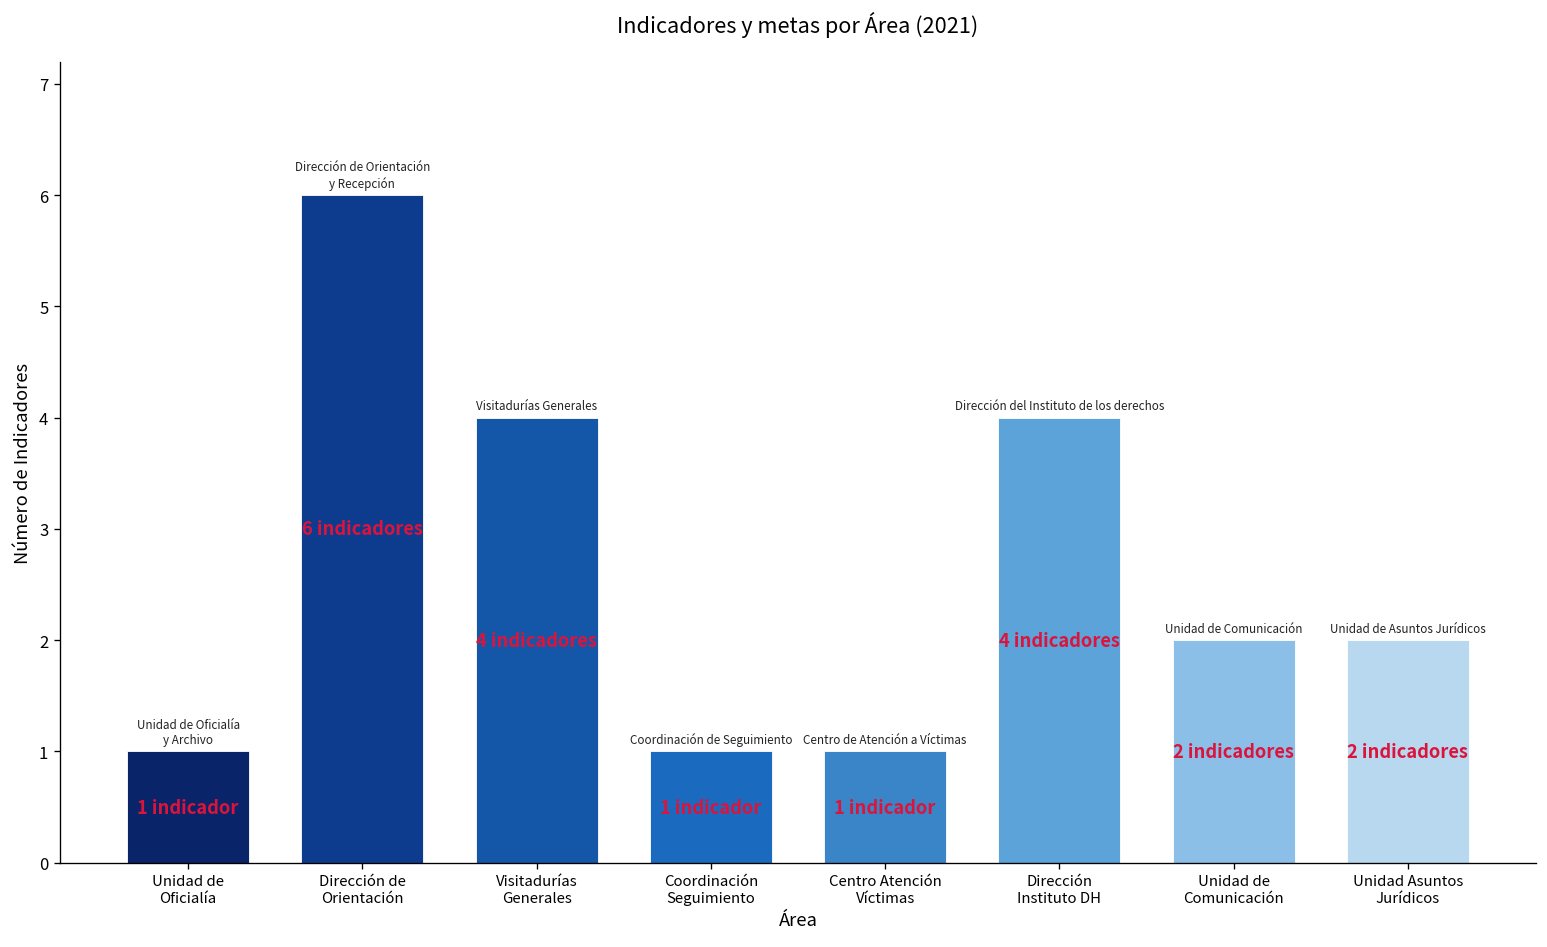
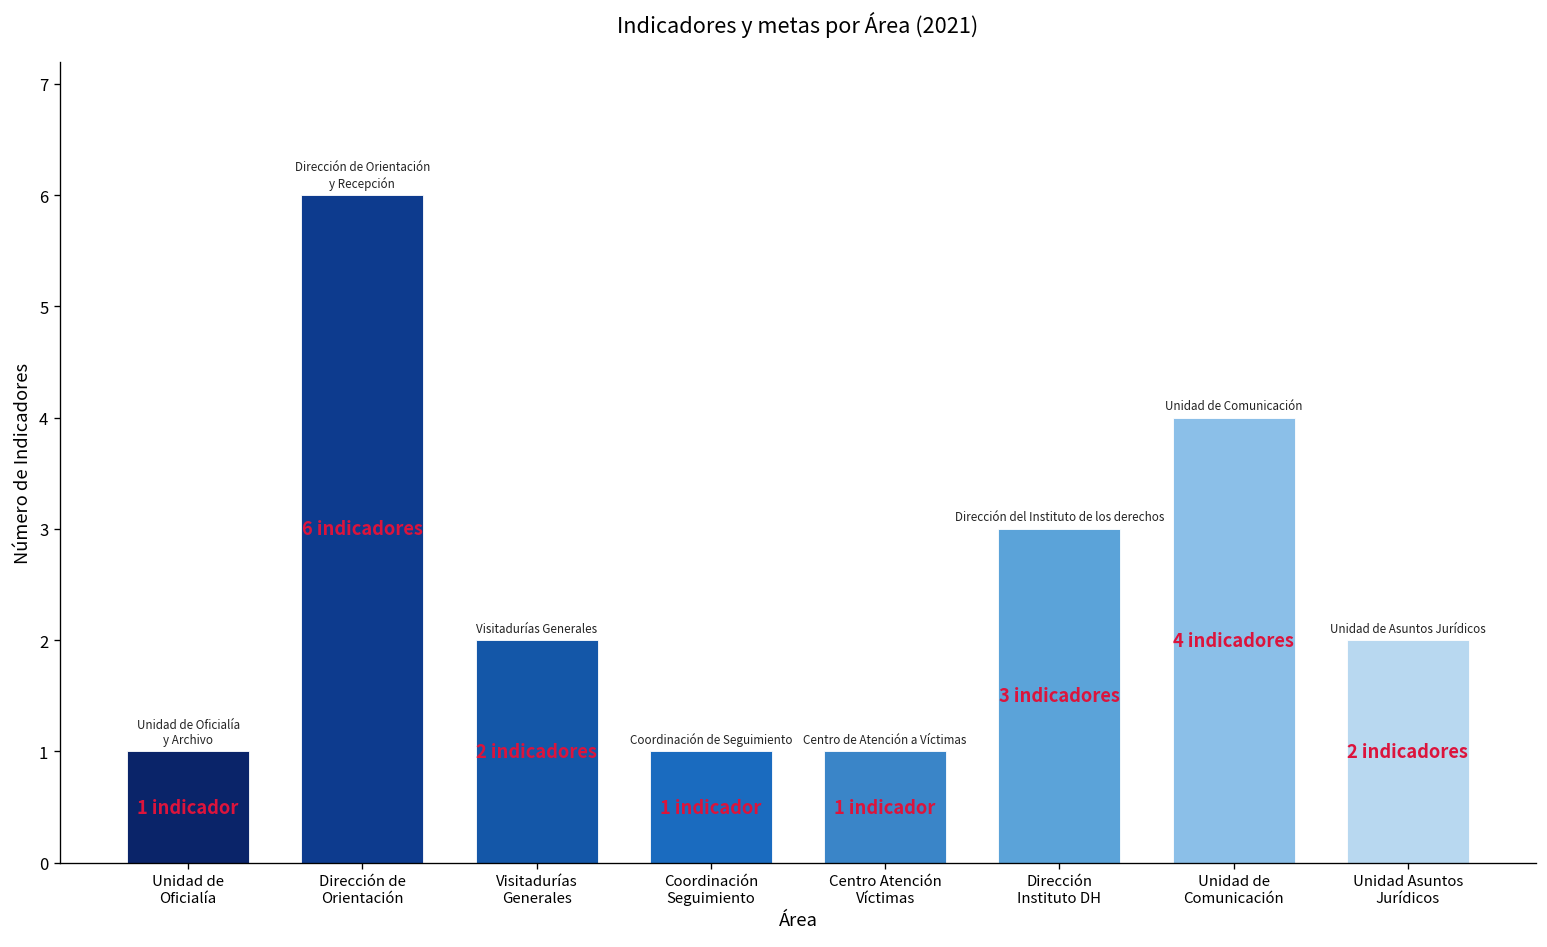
Visitadurías Generales: 4 -> 2
Dirección Instituto DH: 4 -> 3
Unidad de Comunicación: 2 -> 4
